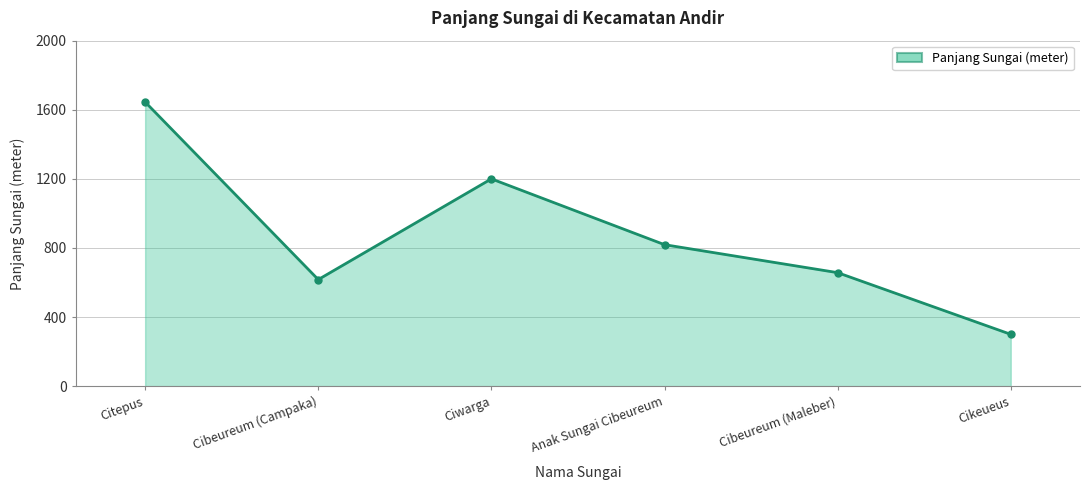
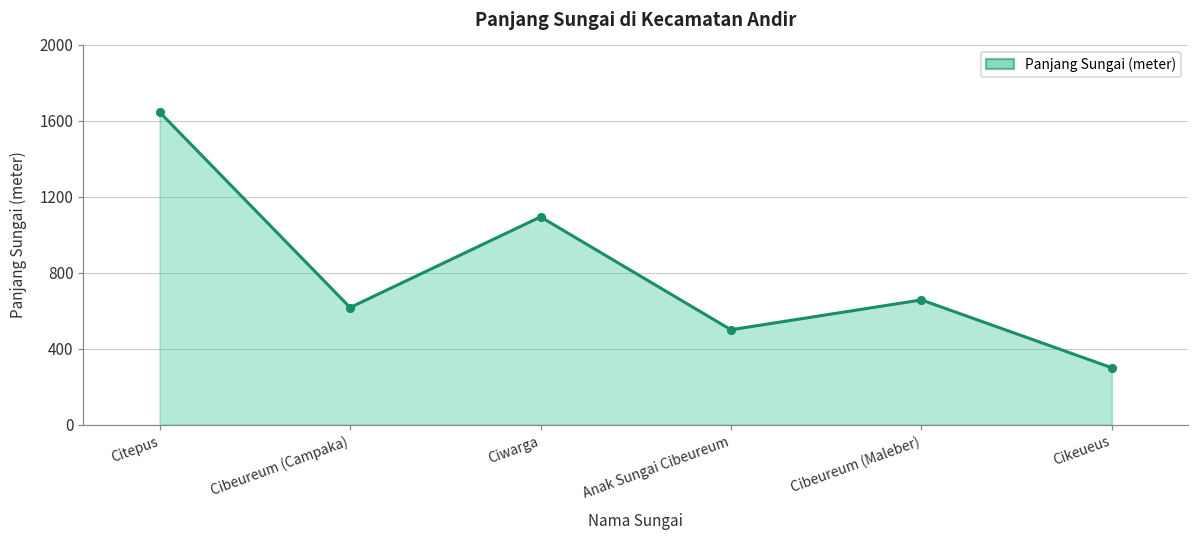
Ciwarga: 1200 -> 1090
Anak Sungai Cibeureum: 820 -> 500
